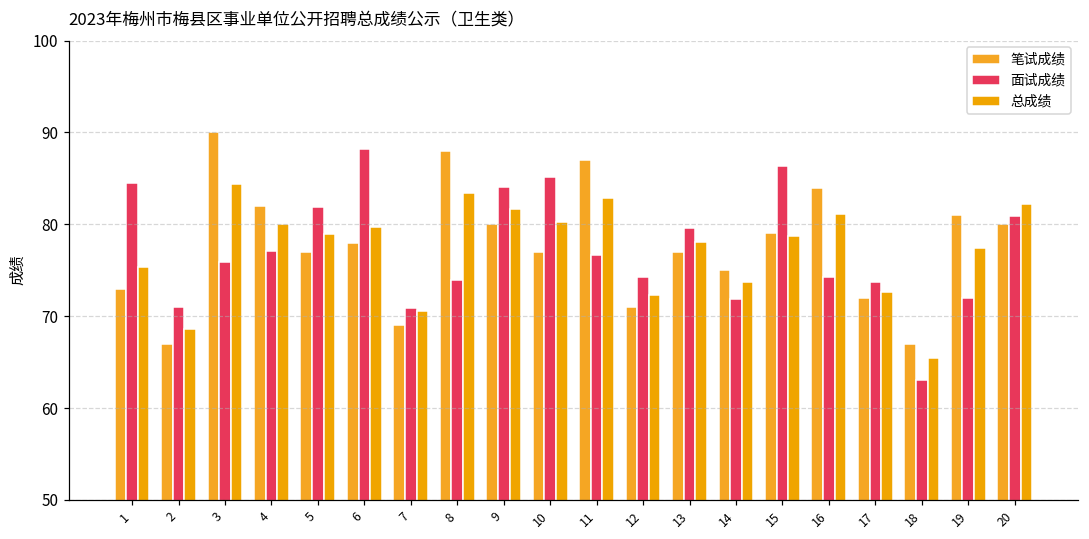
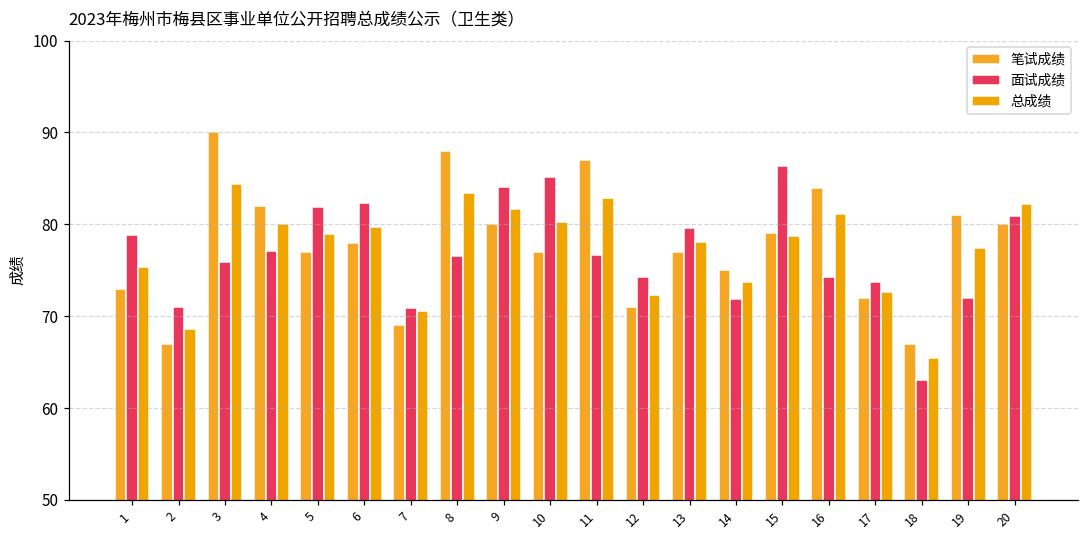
面试成绩, 1: 85 -> 79
面试成绩, 6: 88 -> 82
面试成绩, 8: 74 -> 77
